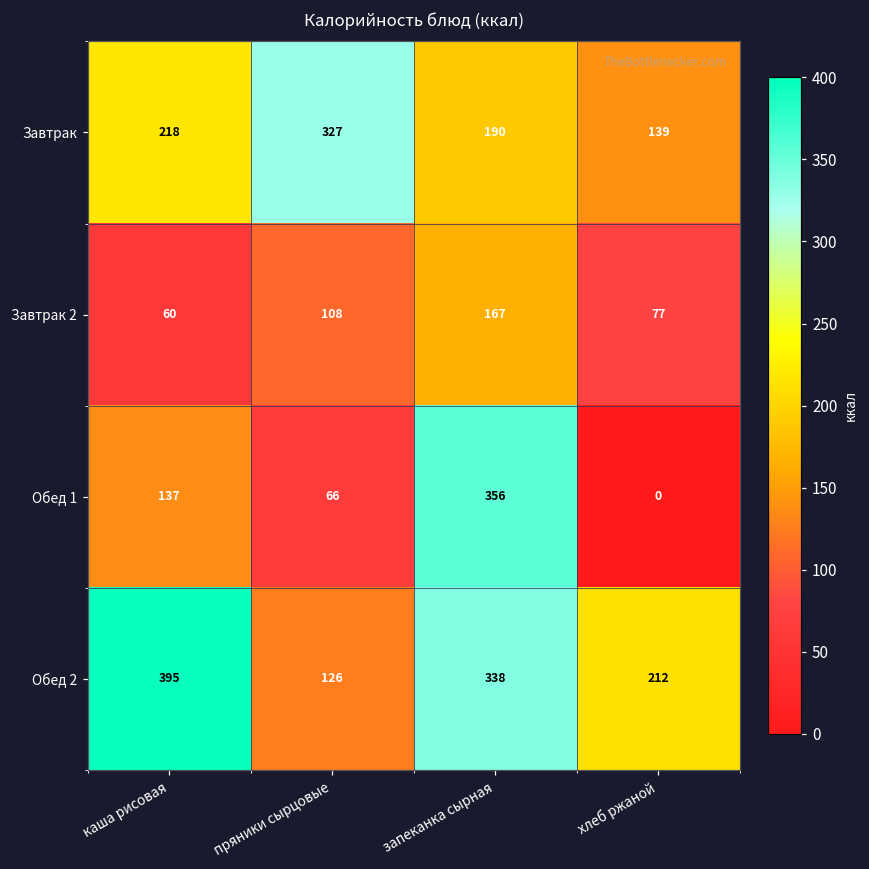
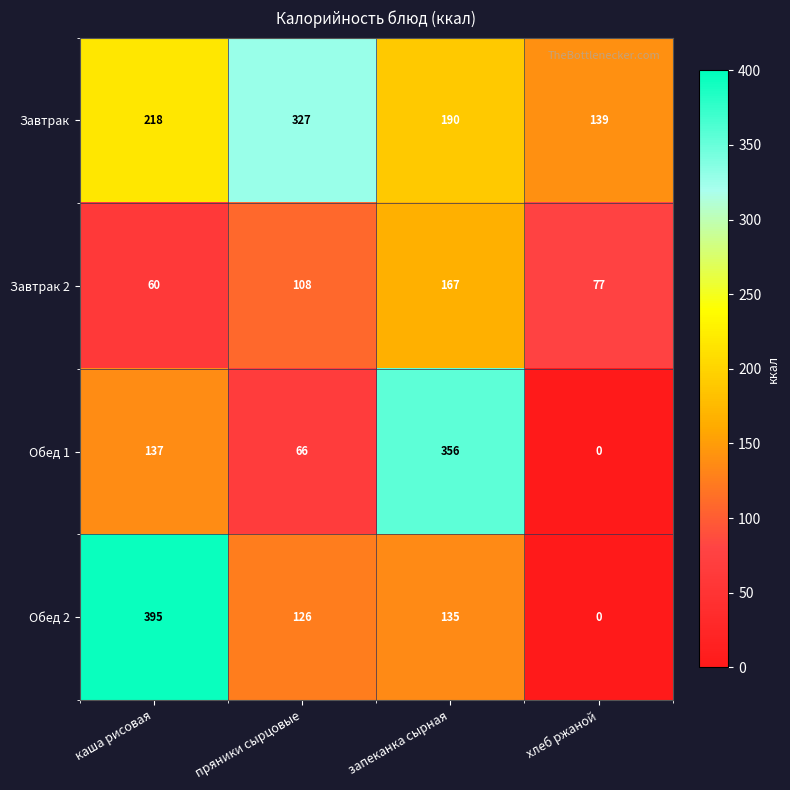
Обед 2, запеканка сырная: 338 -> 135
Обед 2, хлеб ржаной: 212 -> 0
